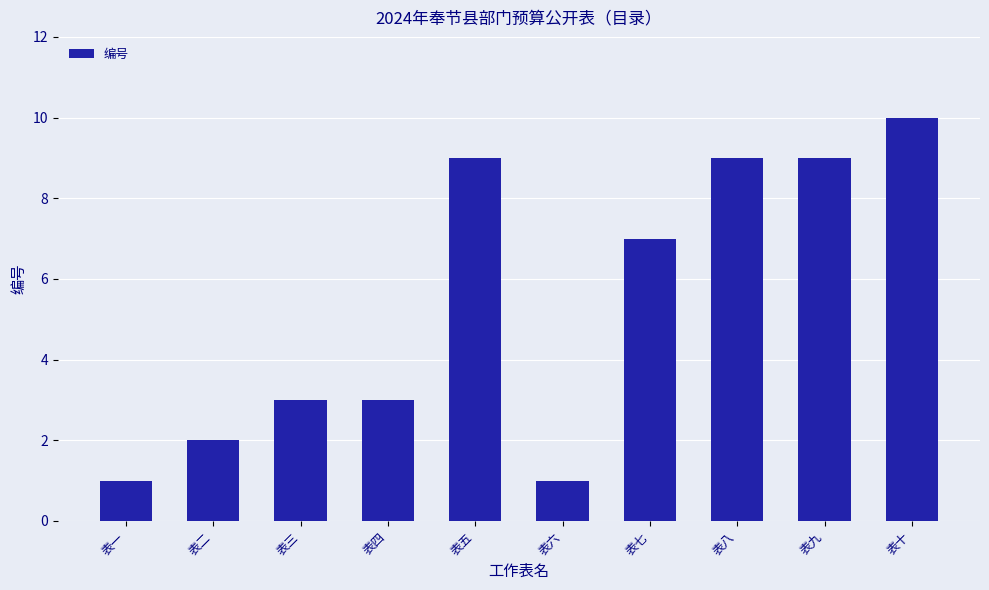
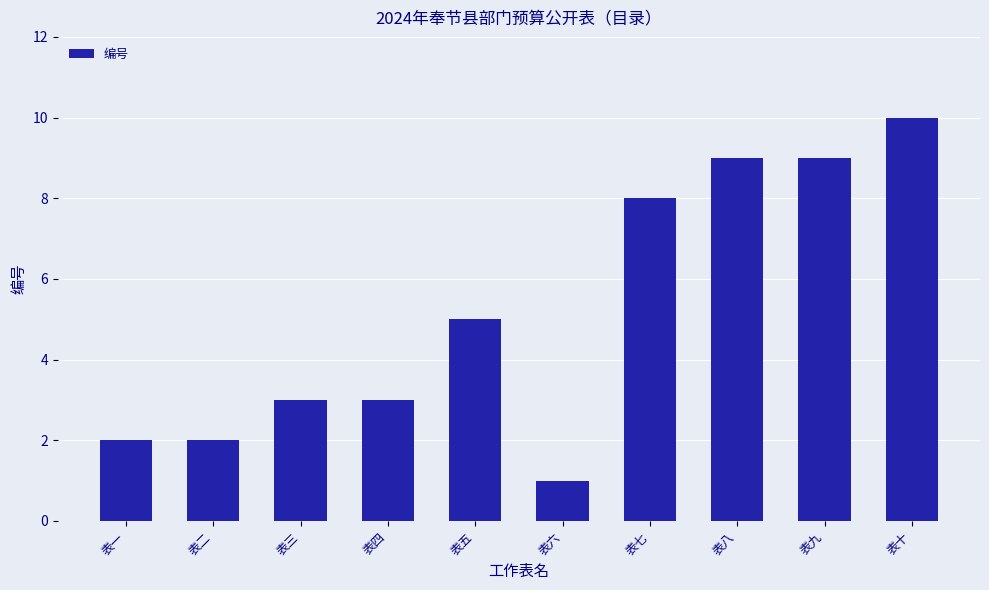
表一: 1 -> 2
表五: 9 -> 5
表七: 7 -> 8
